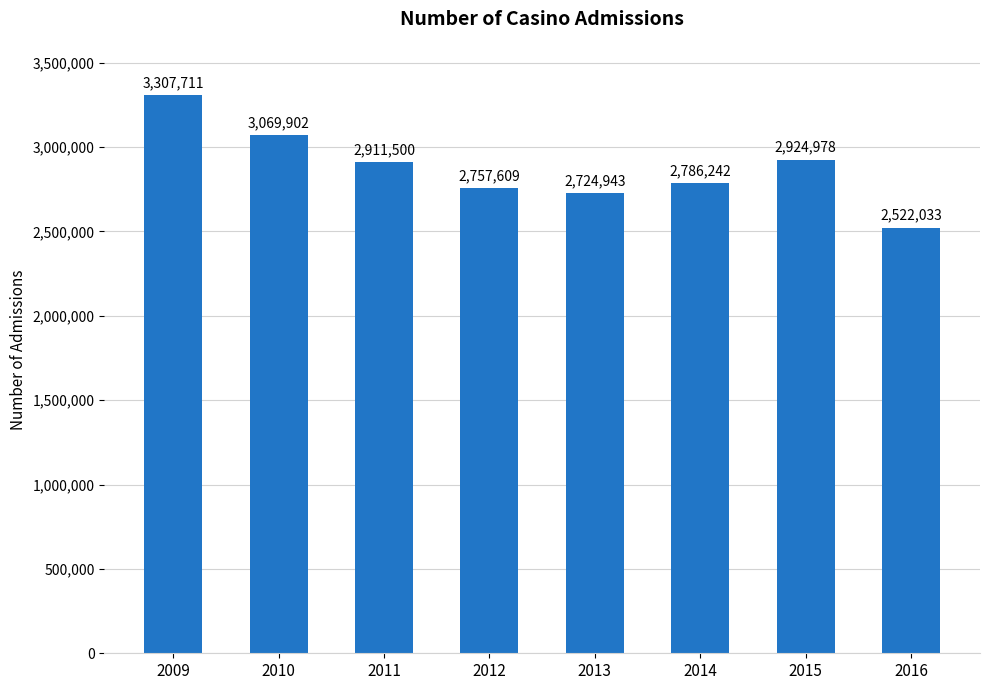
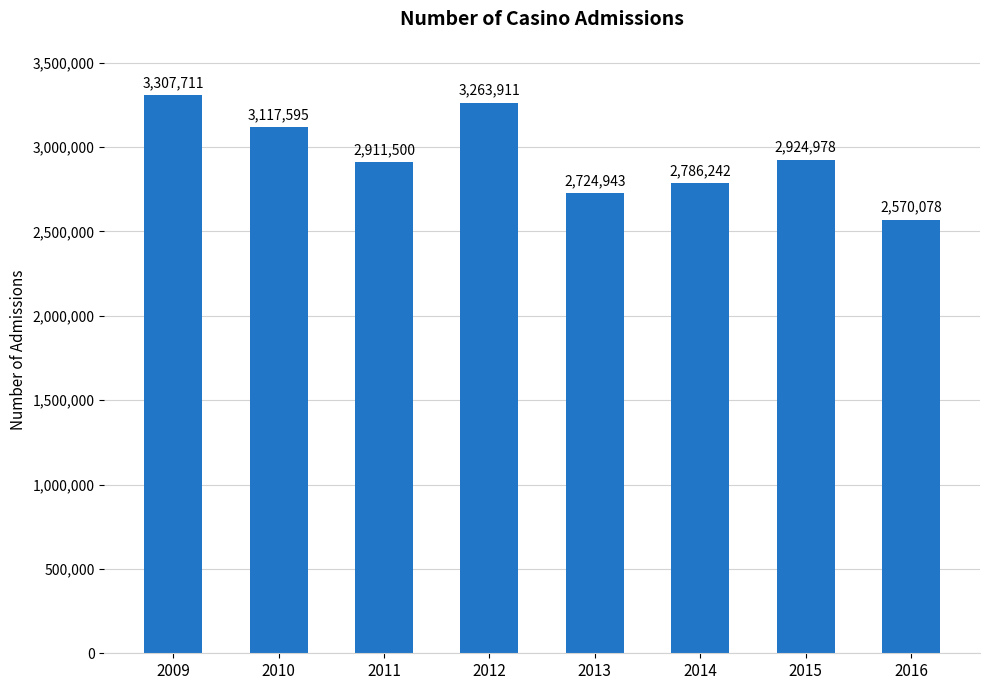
2010: 3,069,902 -> 3,117,595
2012: 2,757,609 -> 3,263,911
2016: 2,522,033 -> 2,570,078
